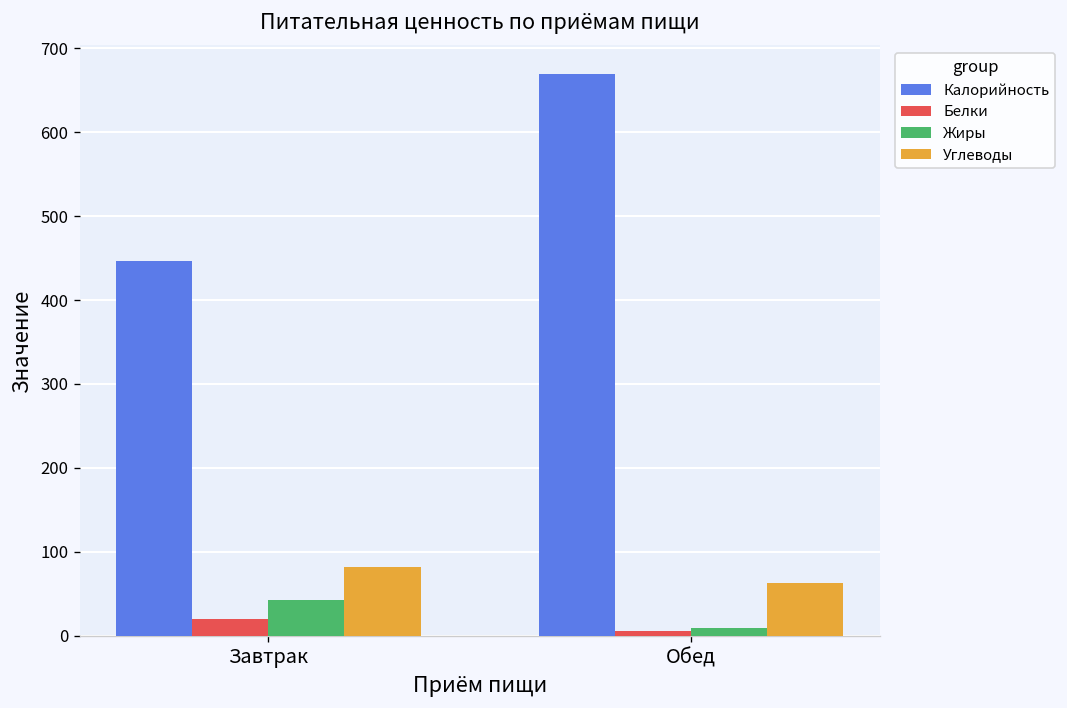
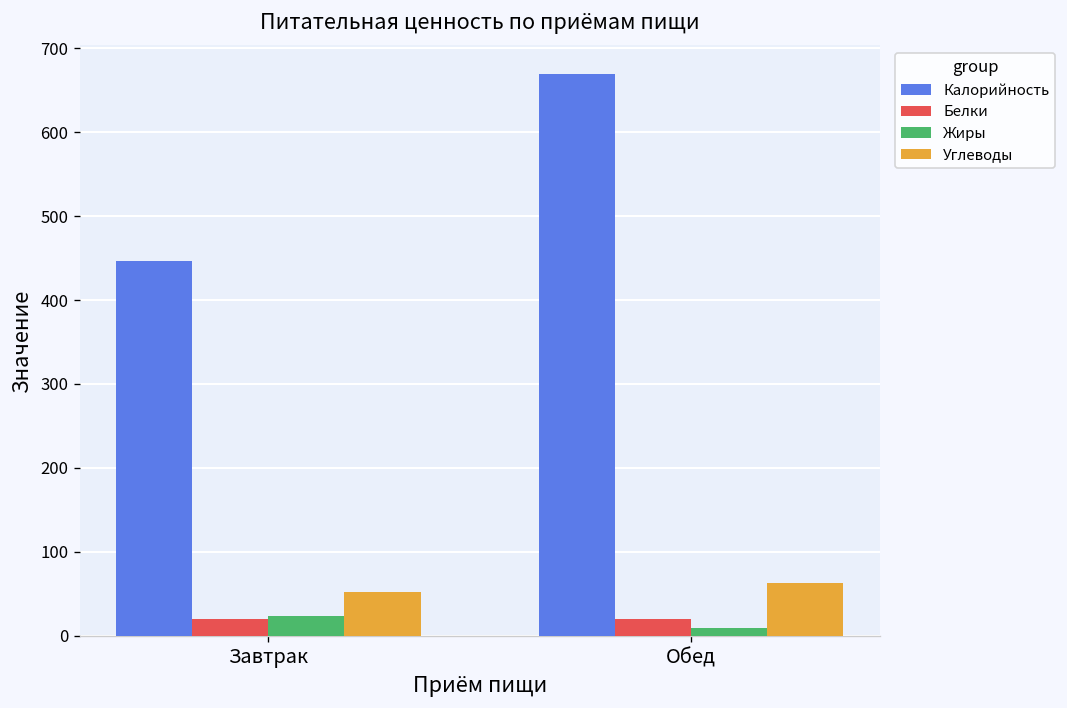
Жиры, Завтрак: 40 -> 20
Углеводы, Завтрак: 80 -> 50
Белки, Обед: 10 -> 20
